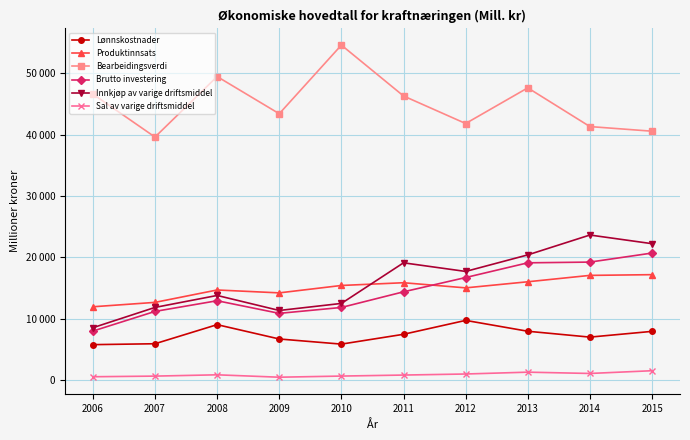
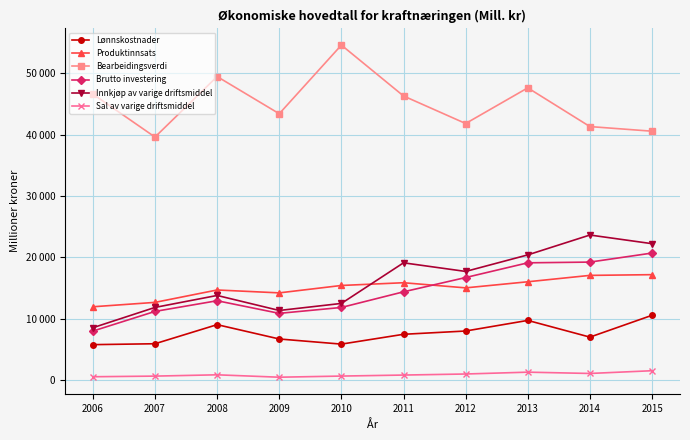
Lønnskostnader, 2012: 10000 -> 8000
Lønnskostnader, 2013: 8000 -> 10000
Lønnskostnader, 2015: 8000 -> 11000
